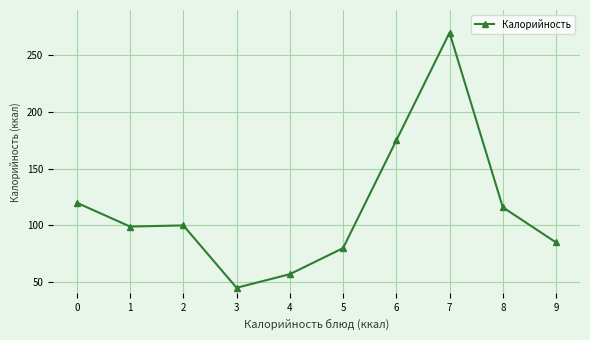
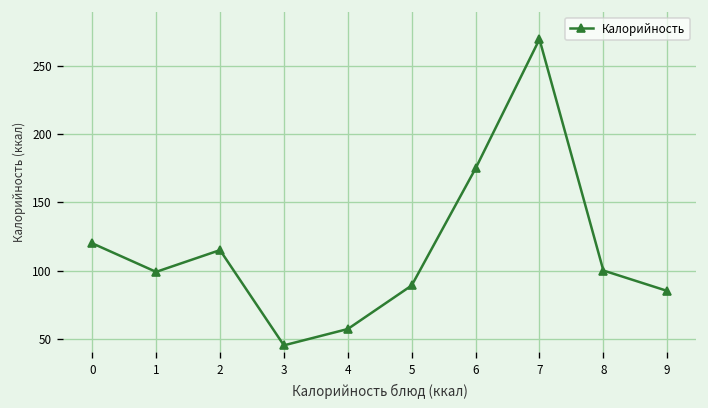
2: 100 -> 115
5: 80 -> 89
8: 116 -> 100
